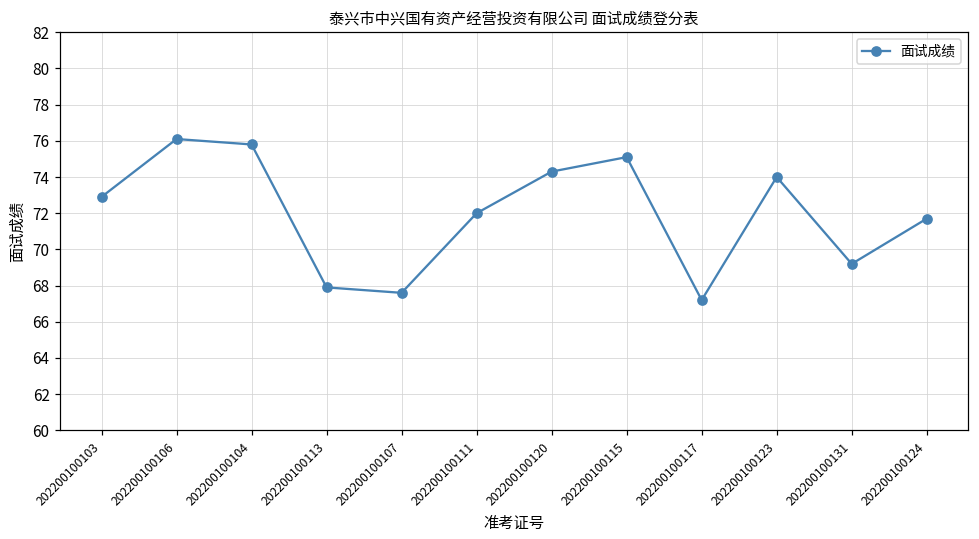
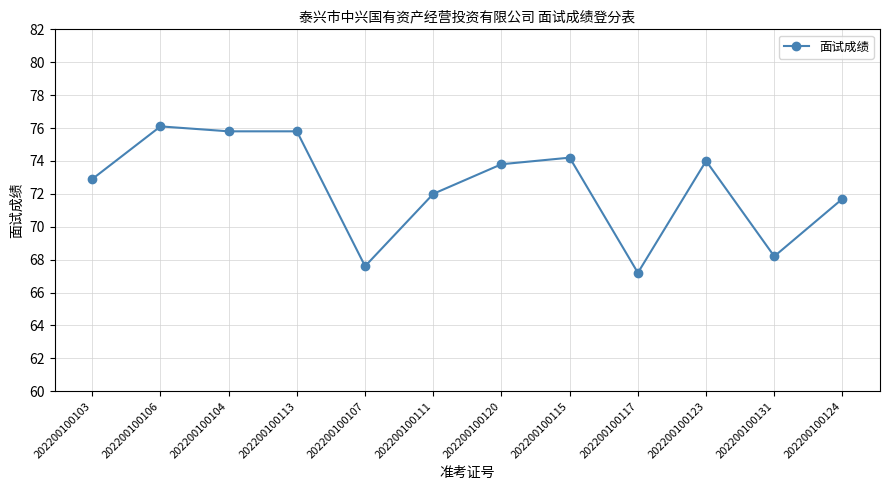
202200100113: 67.9 -> 75.8
202200100120: 74.3 -> 73.8
202200100115: 75.1 -> 74.2
202200100131: 69.2 -> 68.2
